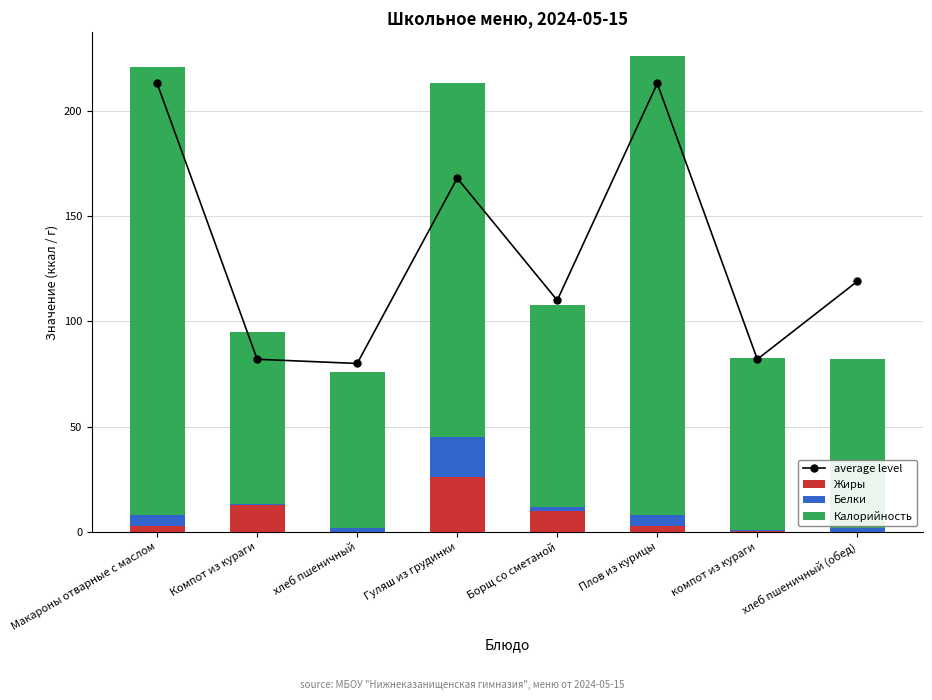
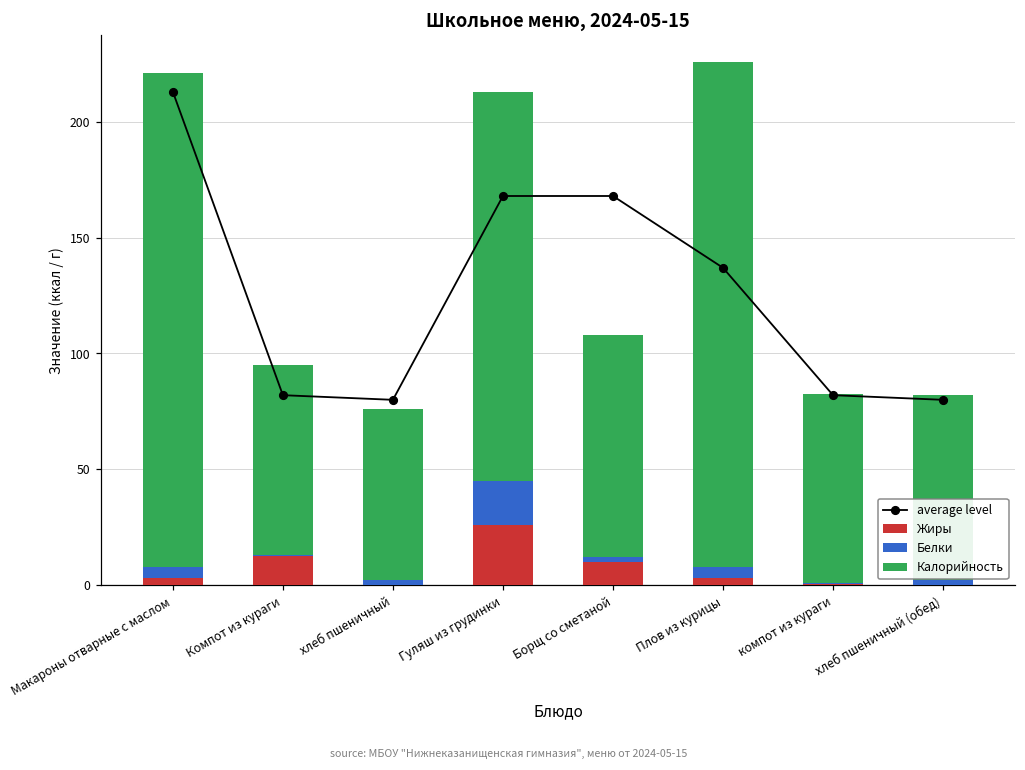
average level, Борщ со сметаной: 110 -> 168
average level, Плов из курицы: 213 -> 137
average level, хлеб пшеничный (обед): 119 -> 80
